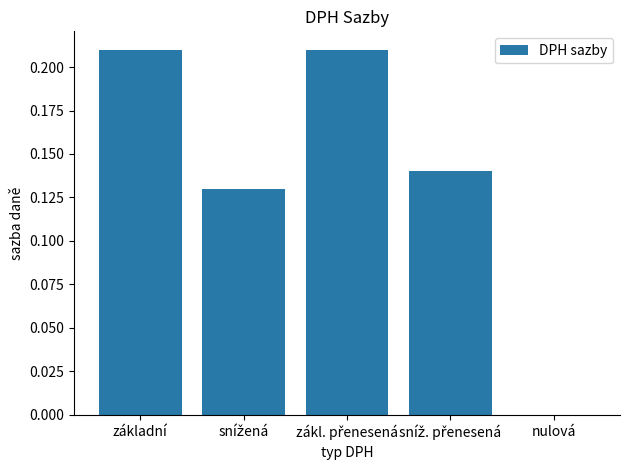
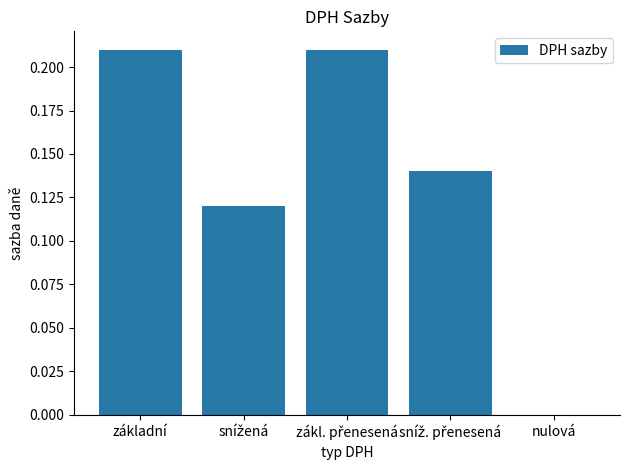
snížená: 0.13 -> 0.12
